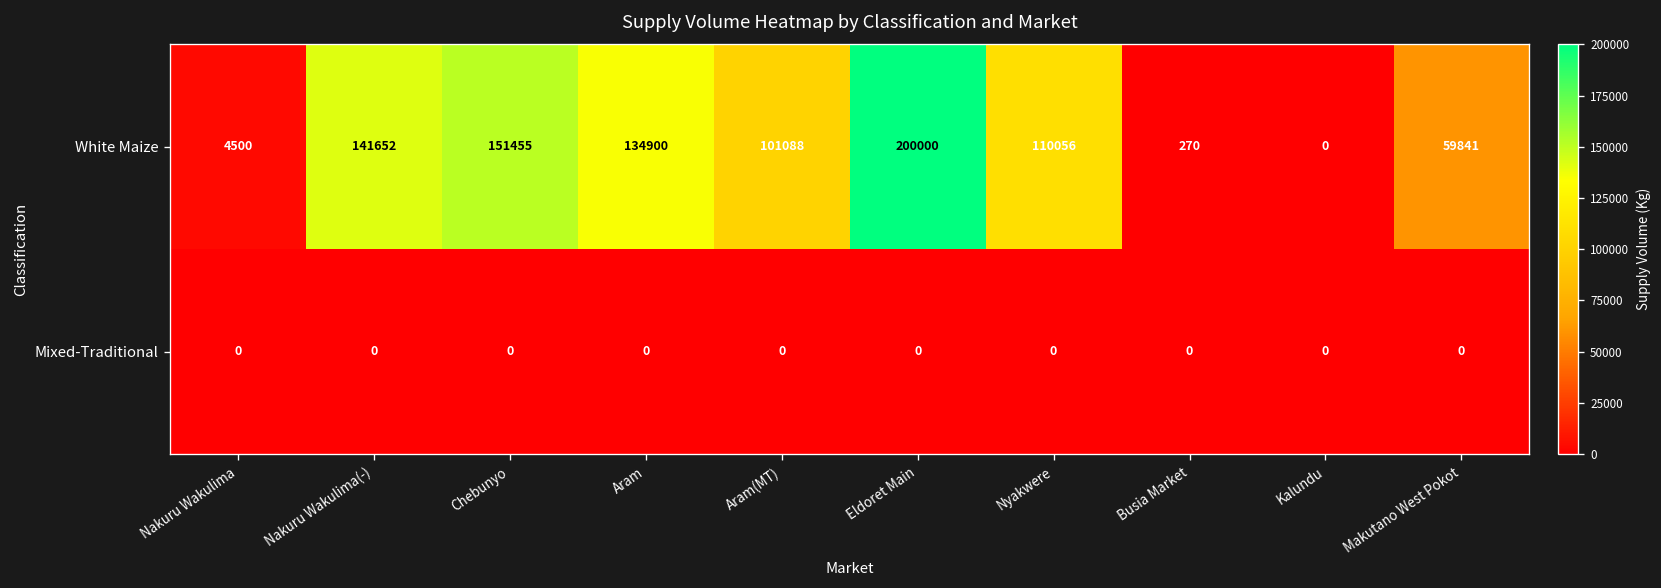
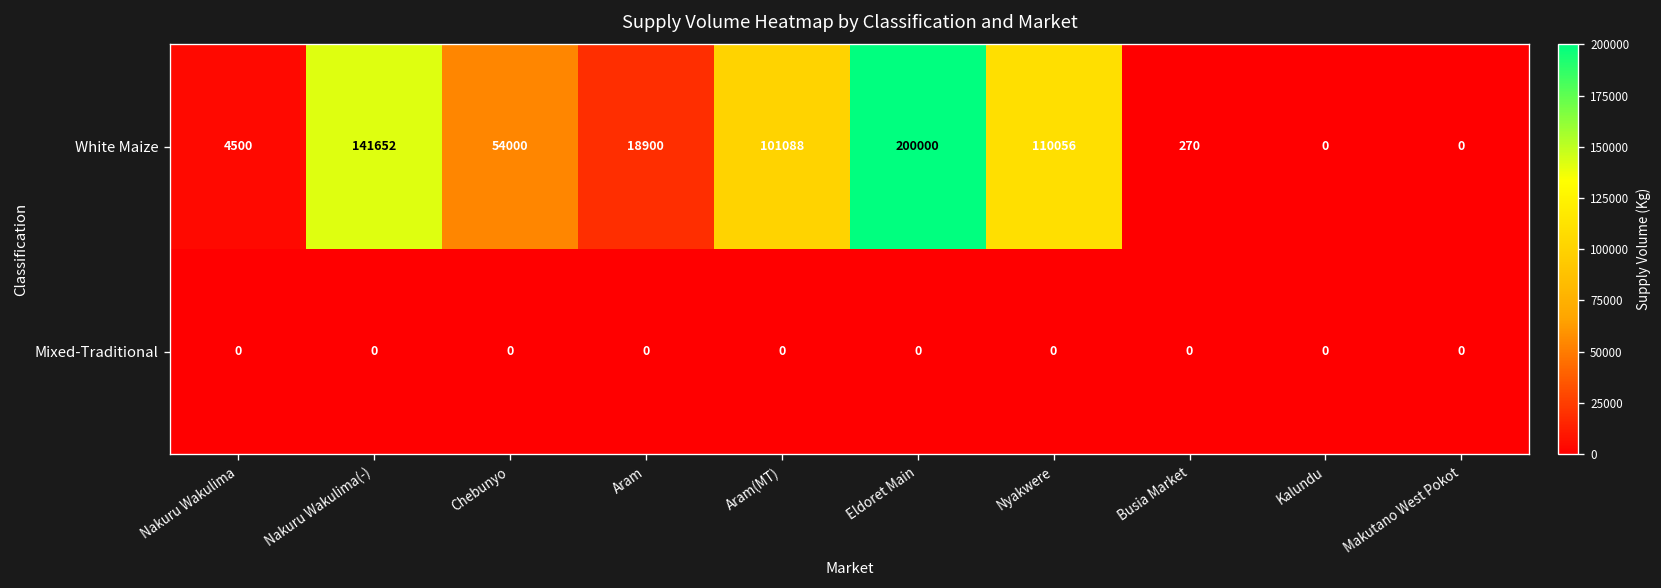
White Maize, Chebunyo: 151455 -> 54000
White Maize, Aram: 134900 -> 18900
White Maize, Makutano West Pokot: 59841 -> 0
